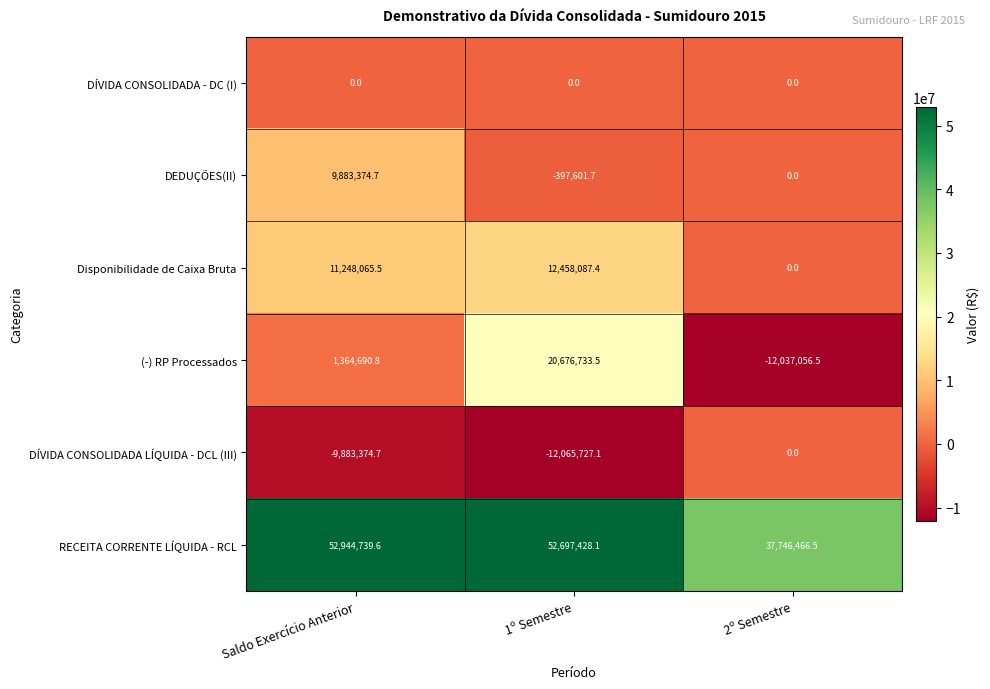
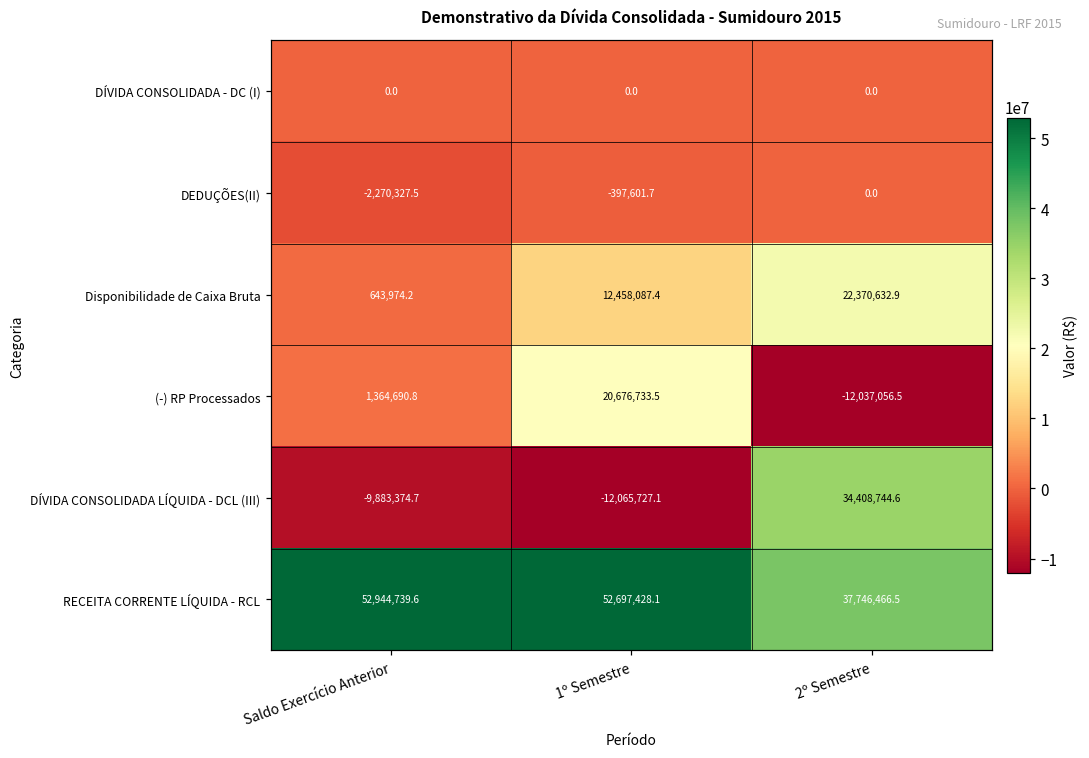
DEDUÇÕES(II), Saldo Exercício Anterior: 9,883,374.7 -> -2,270,327.5
Disponibilidade de Caixa Bruta, Saldo Exercício Anterior: 11,248,065.5 -> 643,974.2
Disponibilidade de Caixa Bruta, 2º Semestre: 0.0 -> 22,370,632.9
DÍVIDA CONSOLIDADA LÍQUIDA - DCL (III), 2º Semestre: 0.0 -> 34,408,744.6
